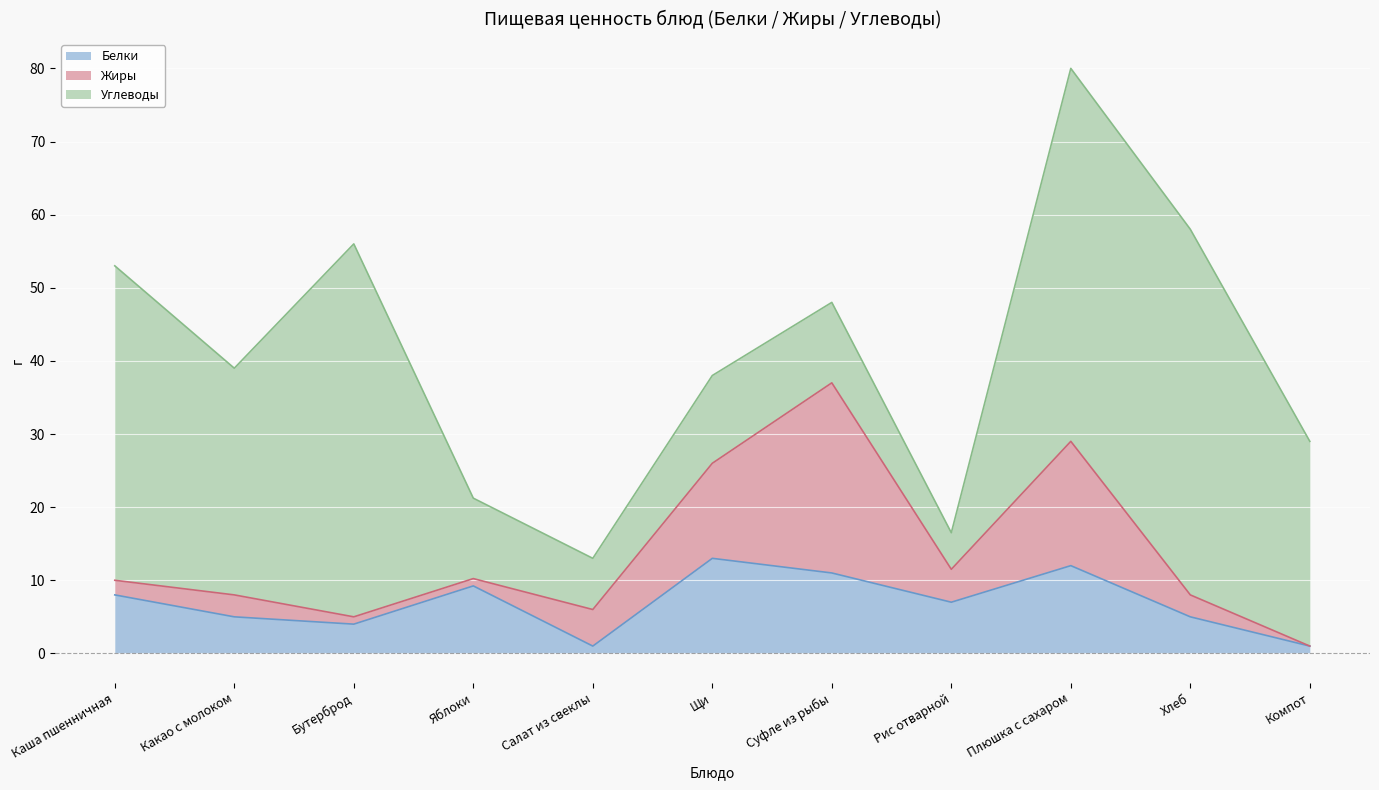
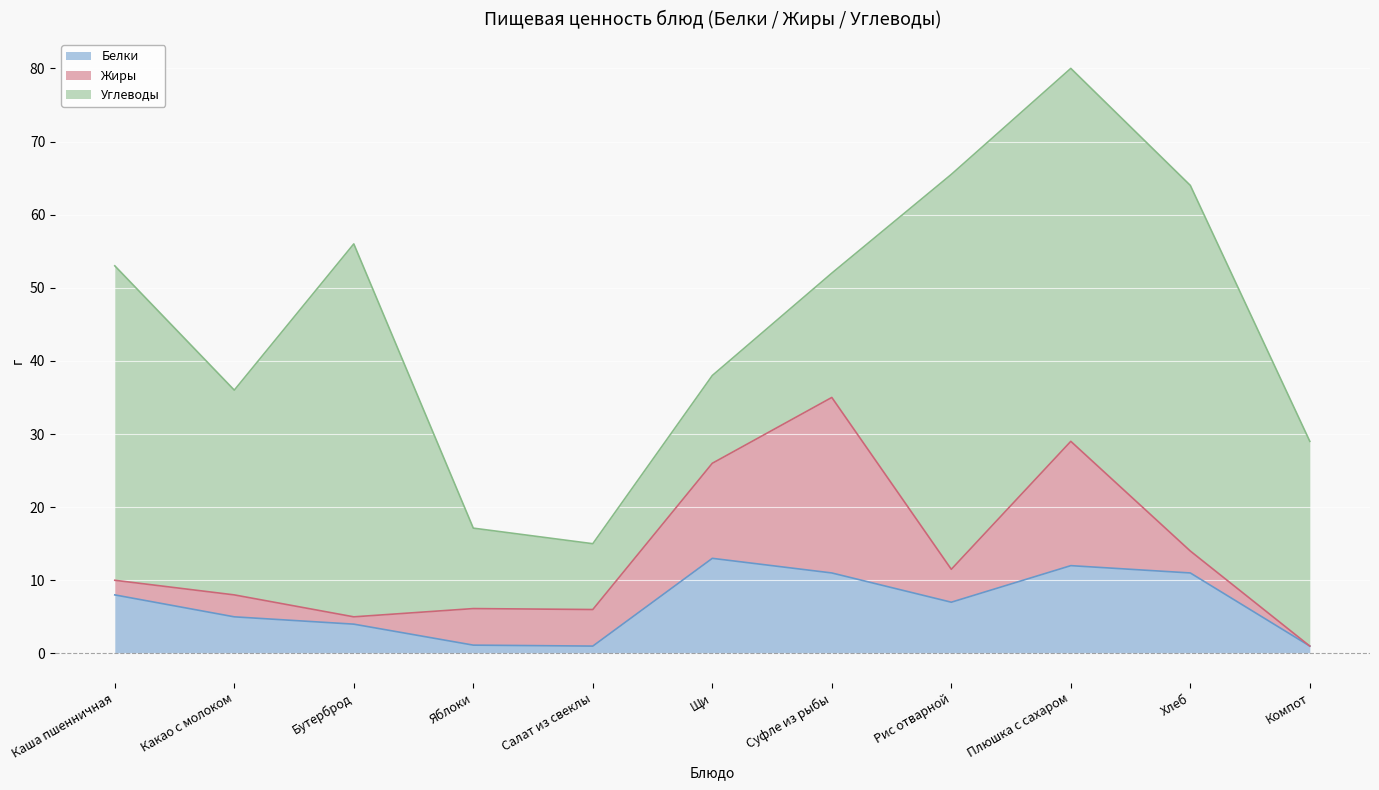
Углеводы, Какао с молоком: 31 -> 28
Белки, Яблоки: 9 -> 1
Жиры, Яблоки: 1 -> 5
Углеводы, Салат из свеклы: 7 -> 9
Жиры, Суфле из рыбы: 26 -> 24
Углеводы, Суфле из рыбы: 11 -> 17
Углеводы, Рис отварной: 5 -> 54
Белки, Хлеб: 5 -> 11
